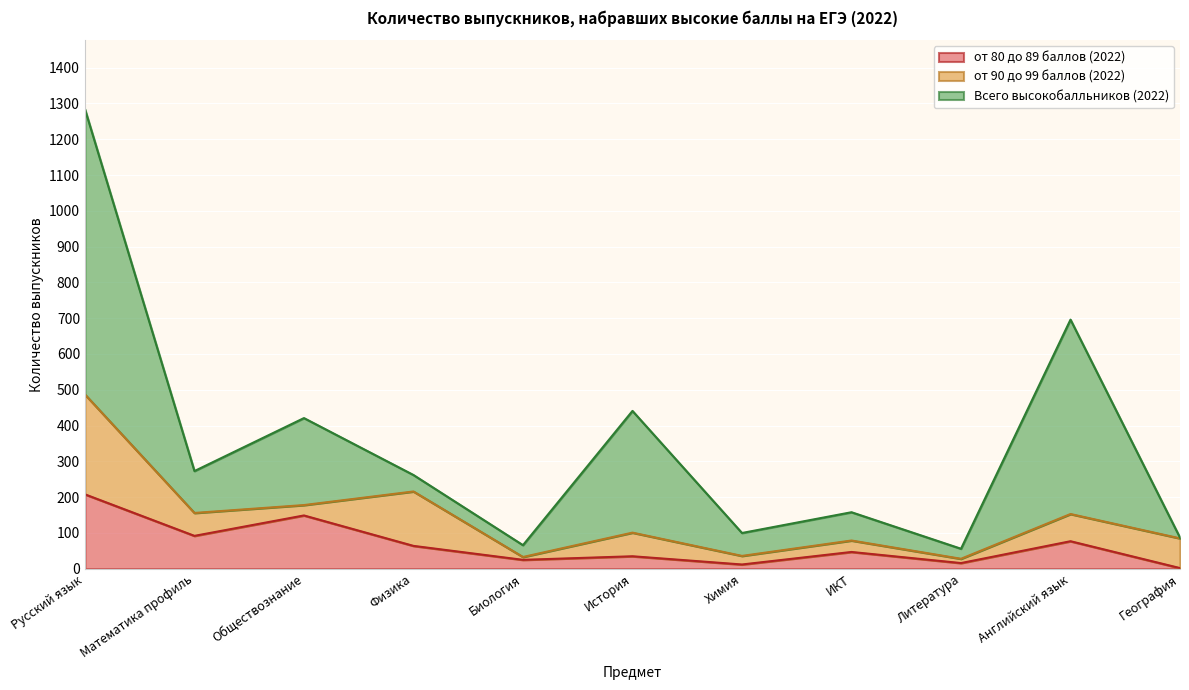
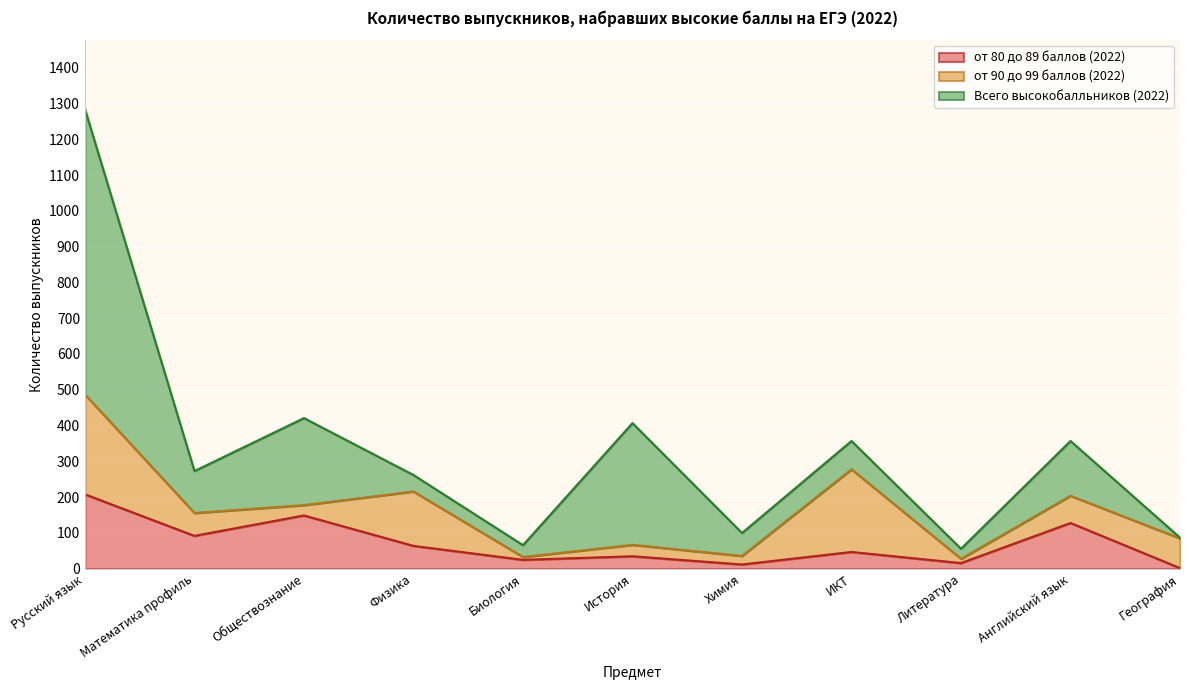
от 90 до 99 баллов (2022), История: 70 -> 30
от 90 до 99 баллов (2022), ИКТ: 30 -> 230
от 80 до 89 баллов (2022), Английский язык: 80 -> 130
Всего высокобалльников (2022), Английский язык: 540 -> 150
